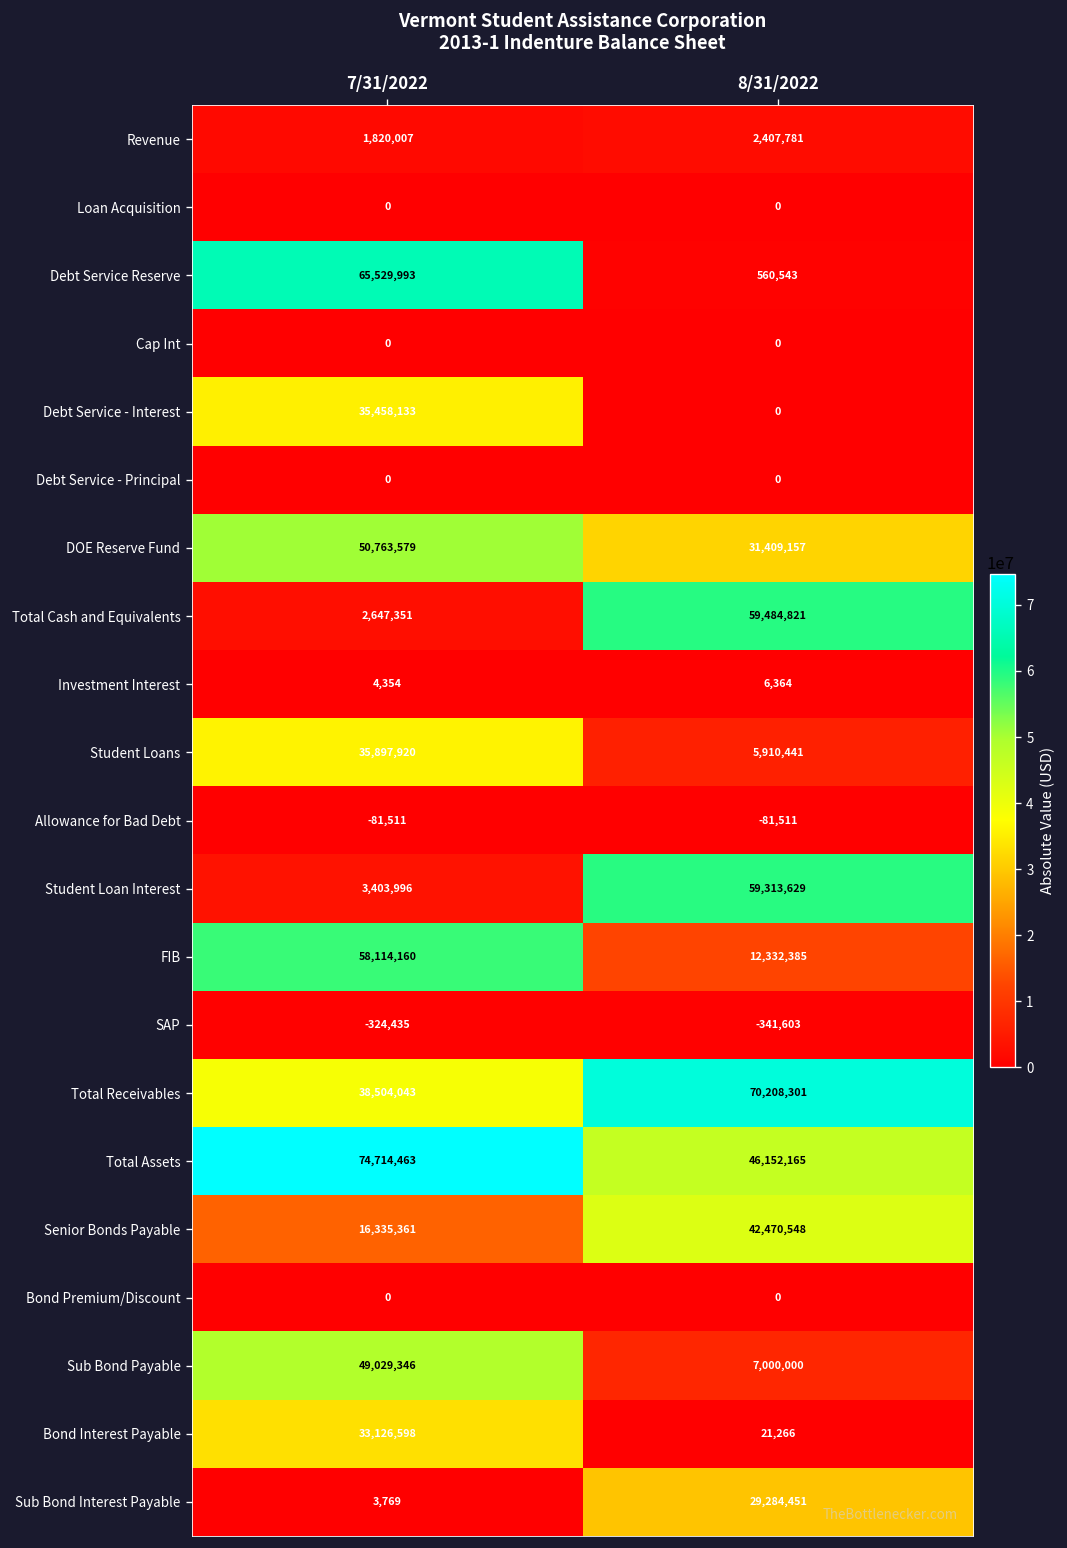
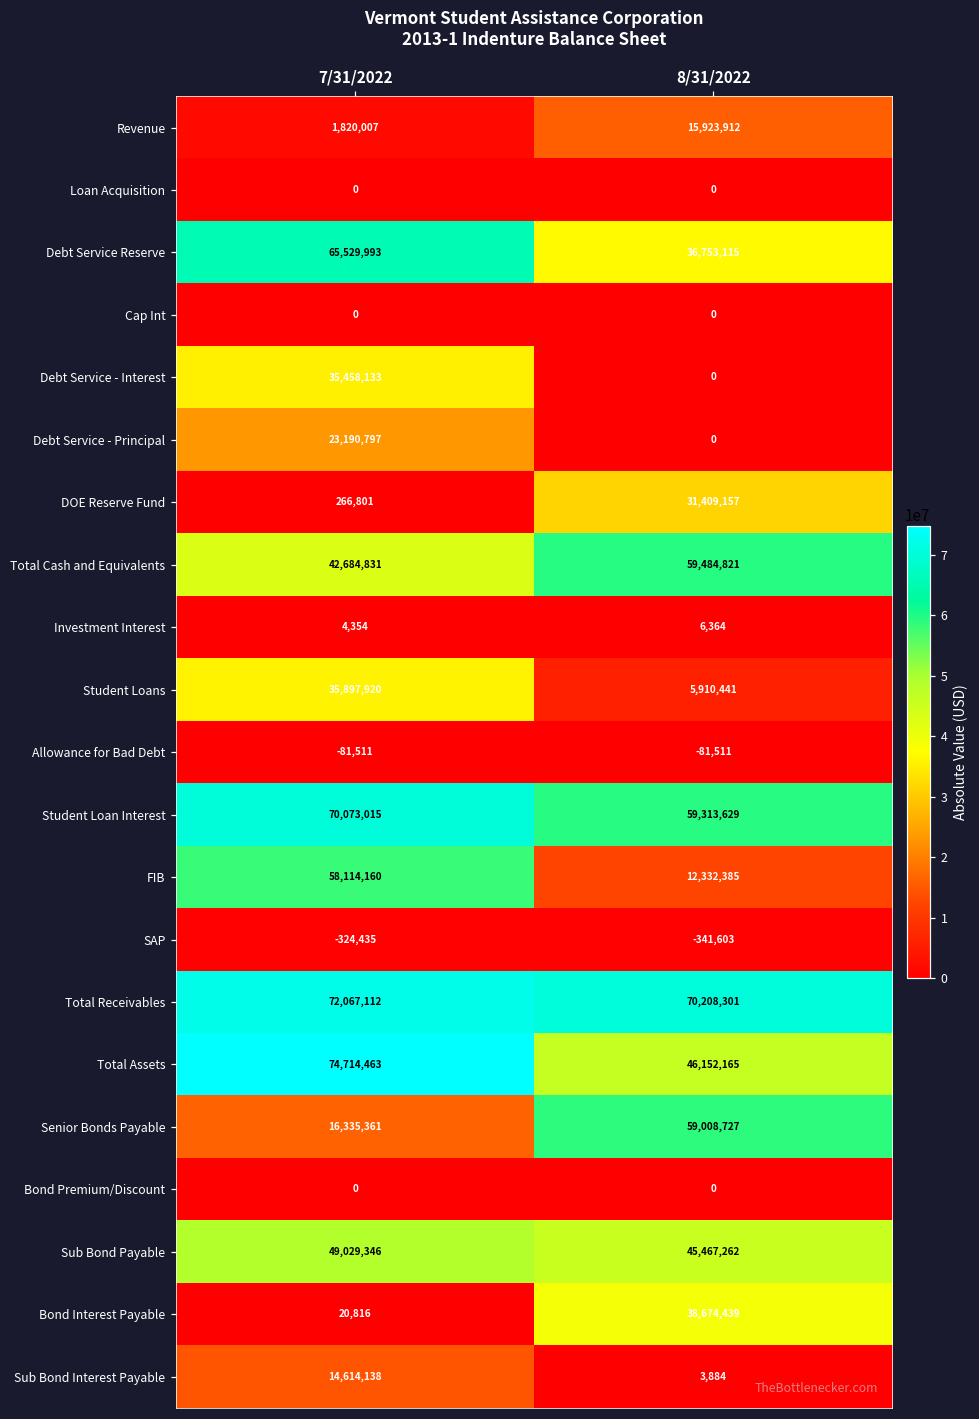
Revenue, 8/31/2022: 2,407,781 -> 15,923,912
Debt Service Reserve, 8/31/2022: 560,543 -> 36,753,115
Debt Service - Principal, 7/31/2022: 0 -> 23,190,797
DOE Reserve Fund, 7/31/2022: 50,763,579 -> 266,801
Total Cash and Equivalents, 7/31/2022: 2,647,351 -> 42,684,831
Student Loan Interest, 7/31/2022: 3,403,996 -> 70,073,015
Total Receivables, 7/31/2022: 38,504,043 -> 72,067,112
Senior Bonds Payable, 8/31/2022: 42,470,548 -> 59,008,727
Sub Bond Payable, 8/31/2022: 7,000,000 -> 45,467,262
Bond Interest Payable, 7/31/2022: 33,126,598 -> 20,816
Bond Interest Payable, 8/31/2022: 21,266 -> 38,674,439
Sub Bond Interest Payable, 7/31/2022: 3,769 -> 14,614,138
Sub Bond Interest Payable, 8/31/2022: 29,284,451 -> 3,884
